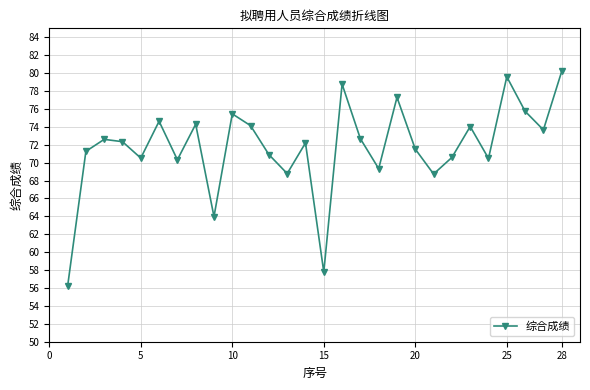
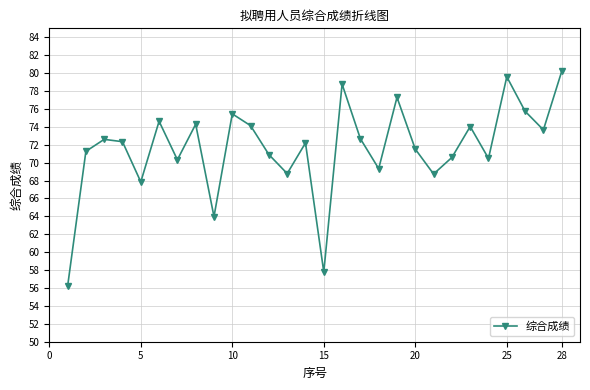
5: 71 -> 68
